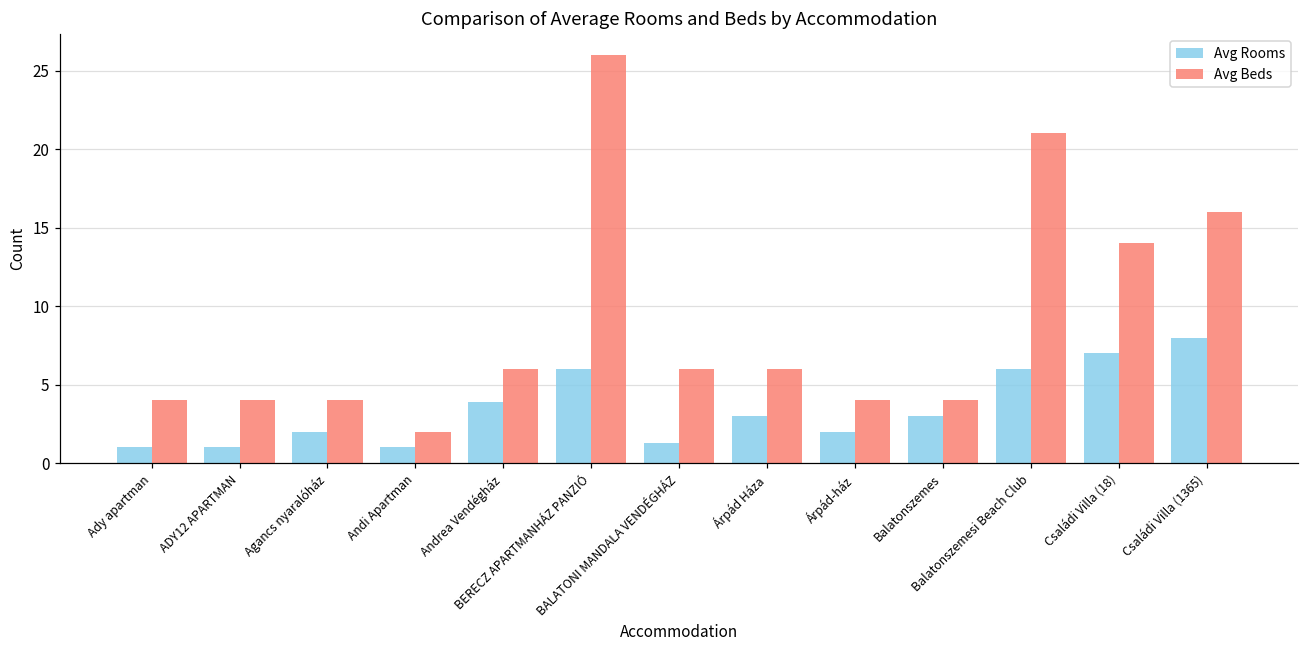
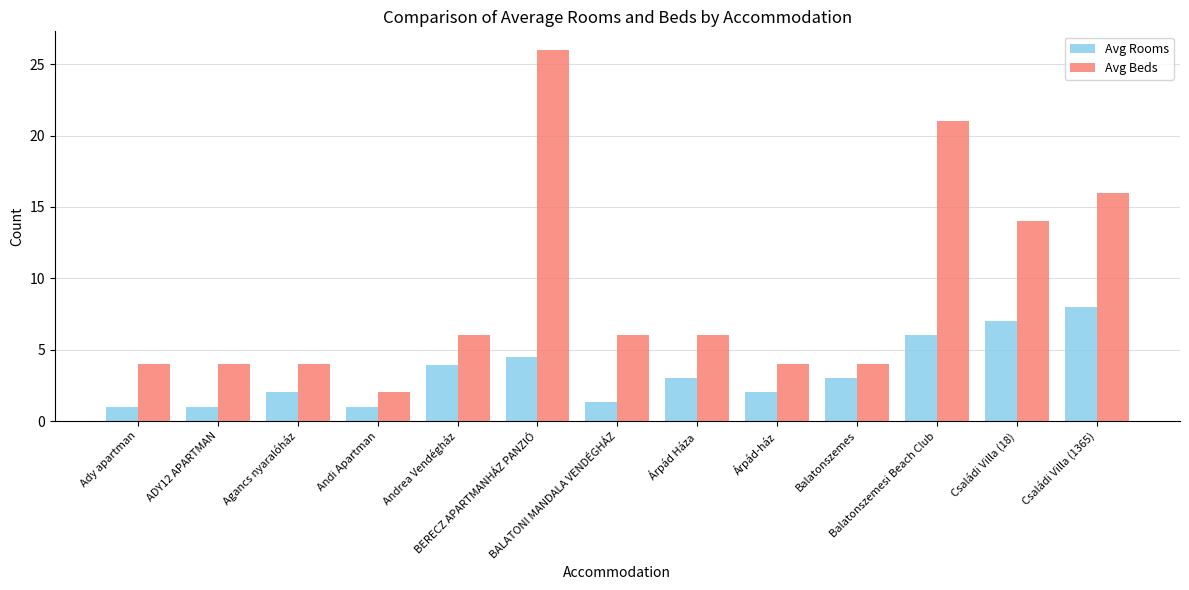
Avg Rooms, BERECZ APARTMANHÁZ PANZIÓ: 6.0 -> 4.5
